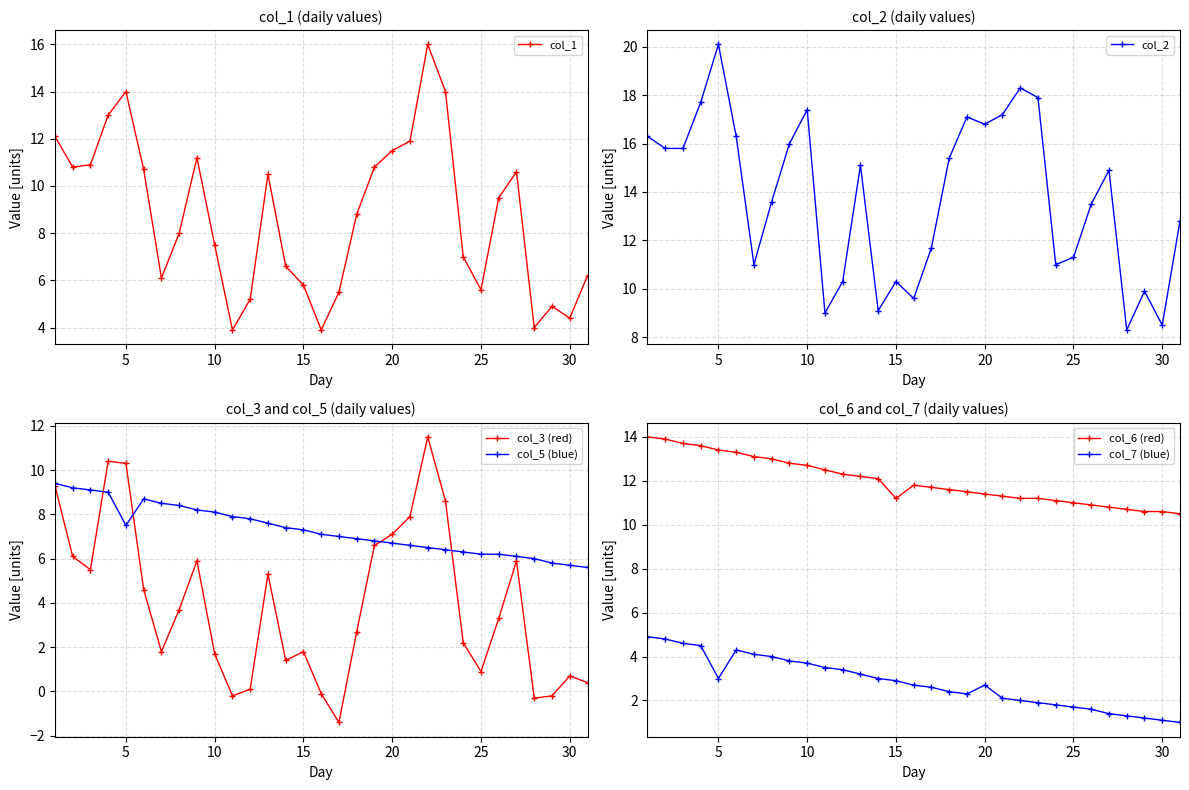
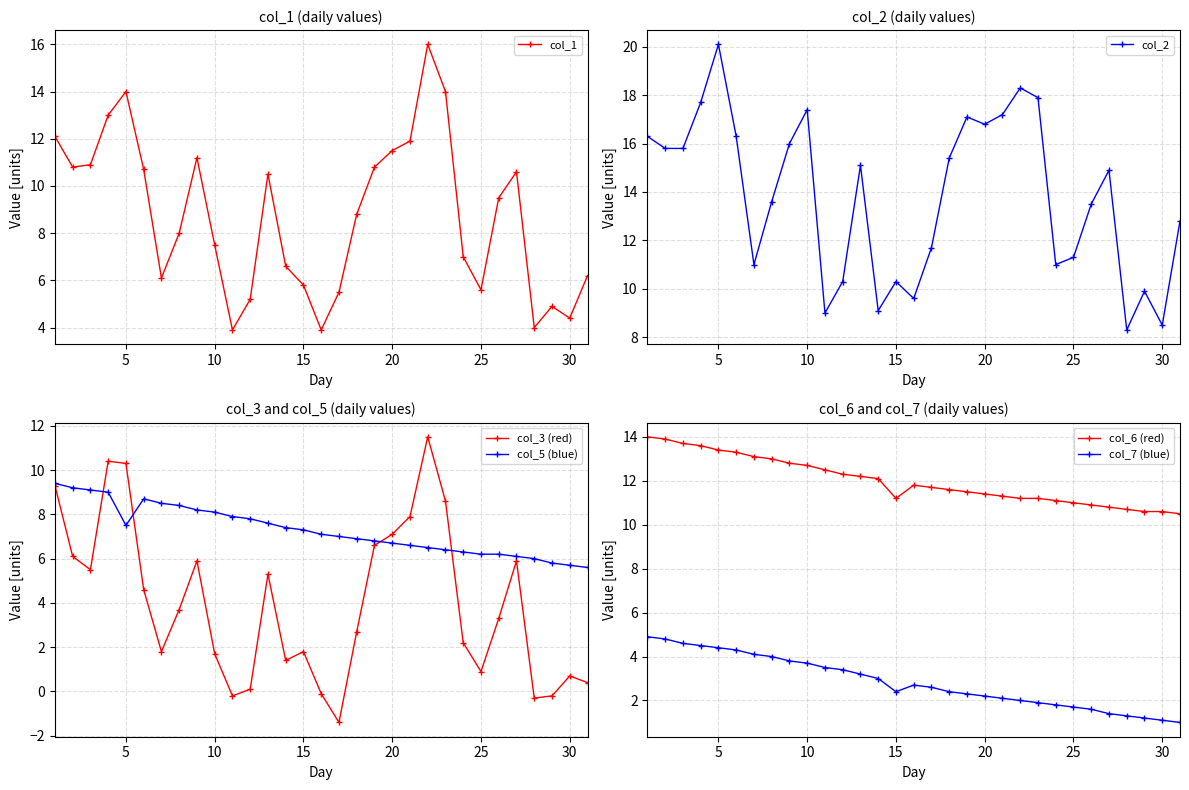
col_6 and col_7 (daily values), col_7 (blue), 5: 3.0 -> 4.4
col_6 and col_7 (daily values), col_7 (blue), 15: 2.9 -> 2.4
col_6 and col_7 (daily values), col_7 (blue), 20: 2.7 -> 2.2
